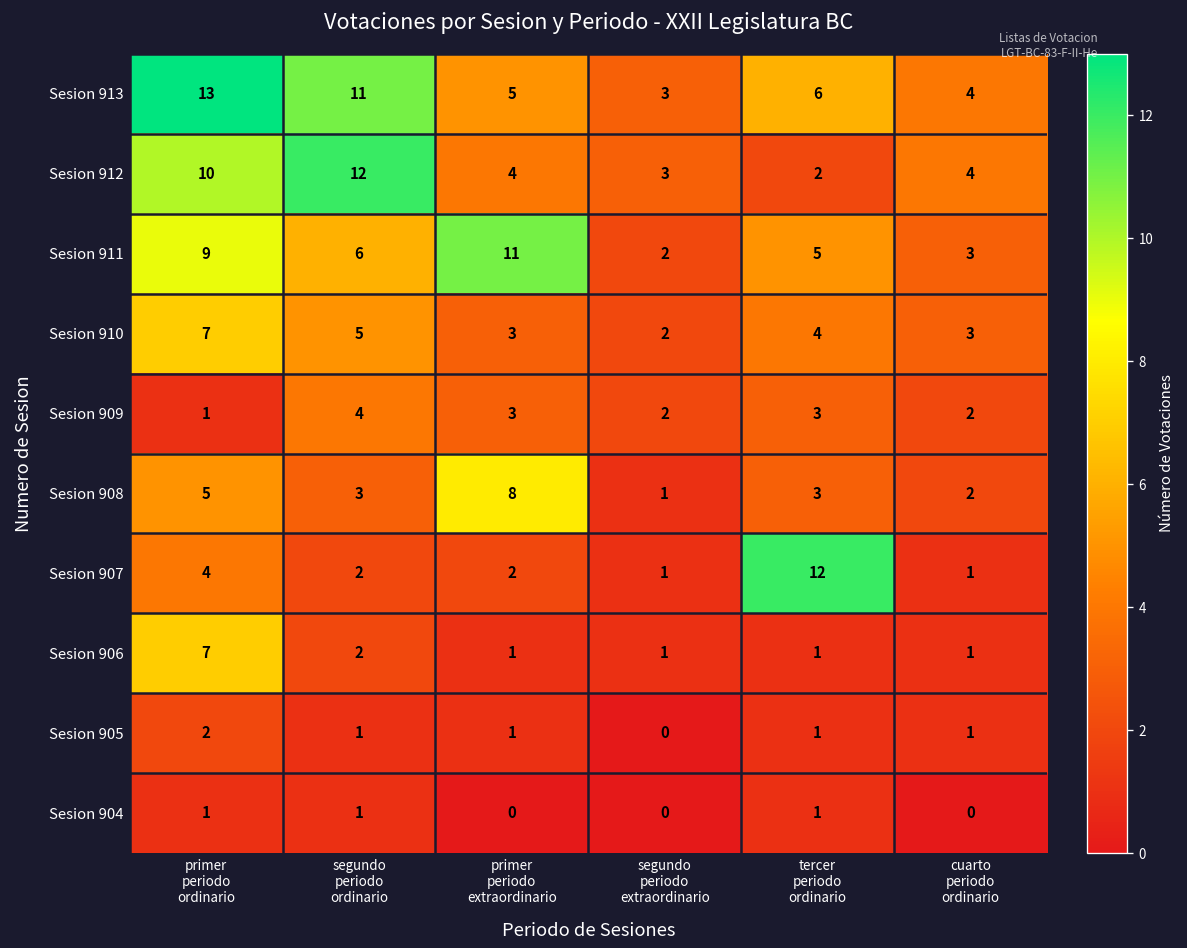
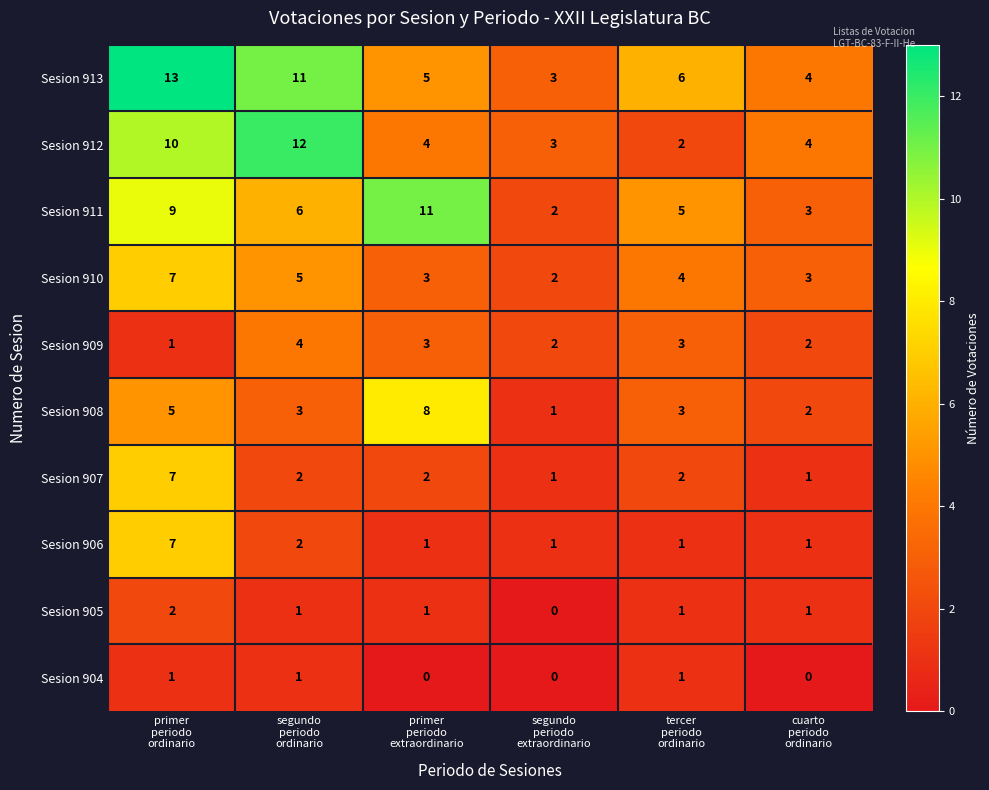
Sesion 907, primer periodo ordinario: 4 -> 7
Sesion 907, tercer periodo ordinario: 12 -> 2
